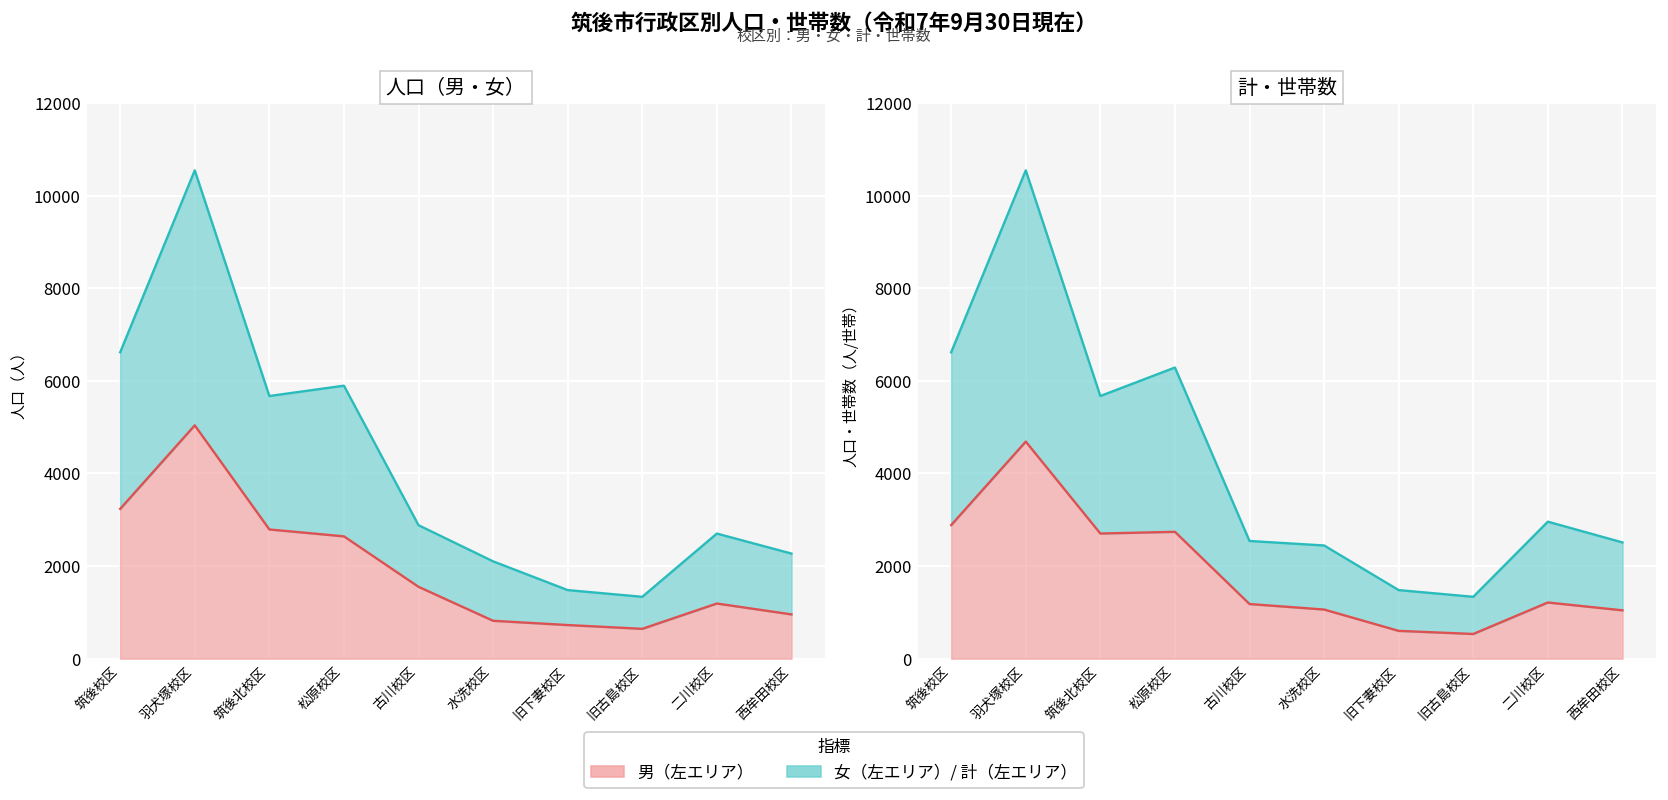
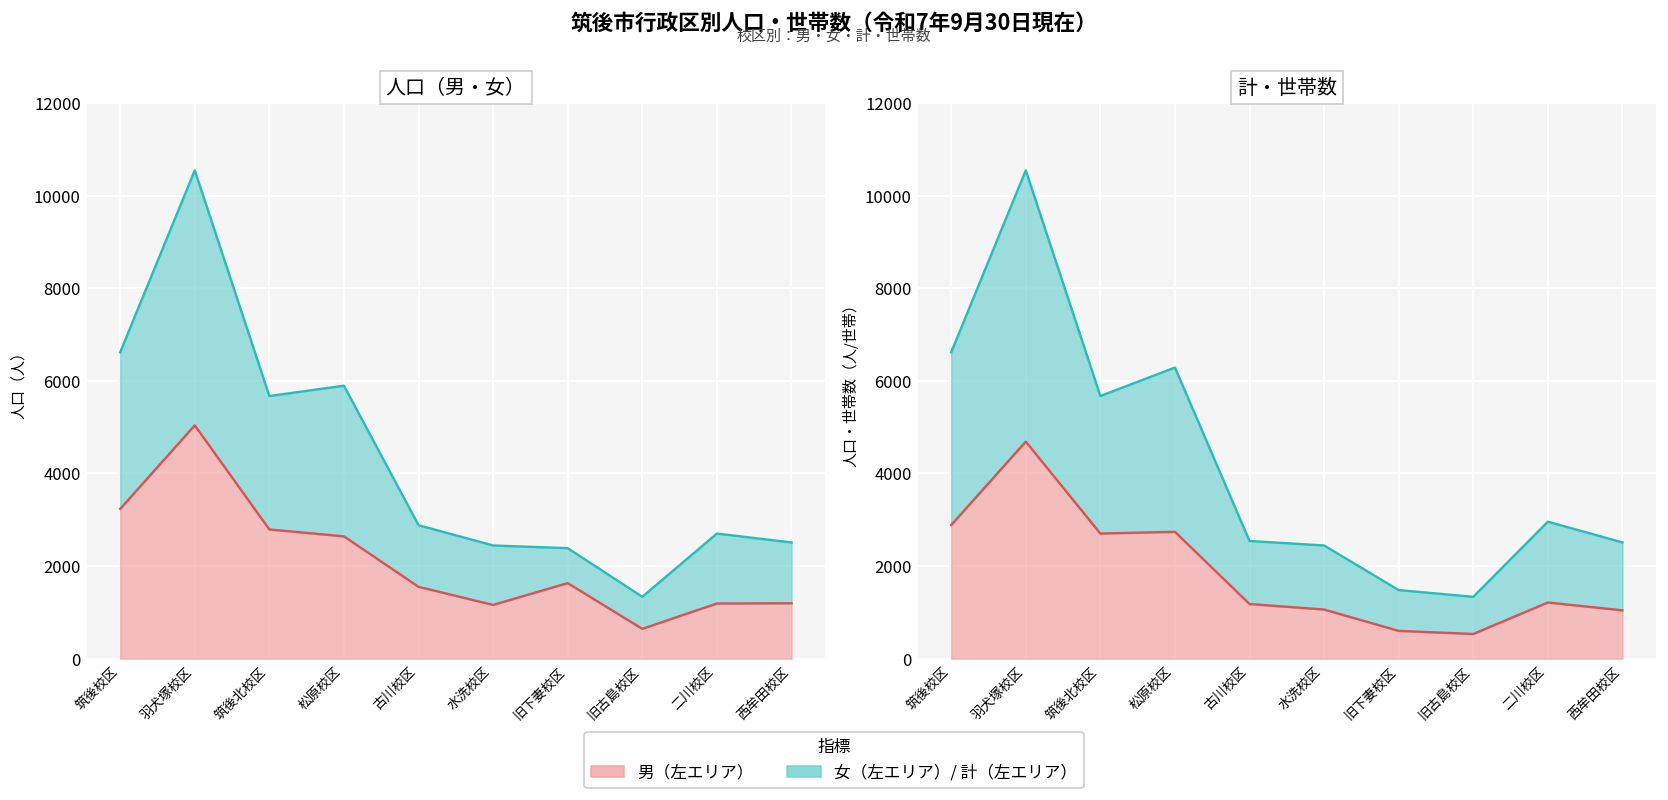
人口（男・女）, 男（左エリア）, 水洗校区: 800 -> 1200
人口（男・女）, 男（左エリア）, 旧下妻校区: 700 -> 1600
人口（男・女）, 男（左エリア）, 西牟田校区: 1000 -> 1200
